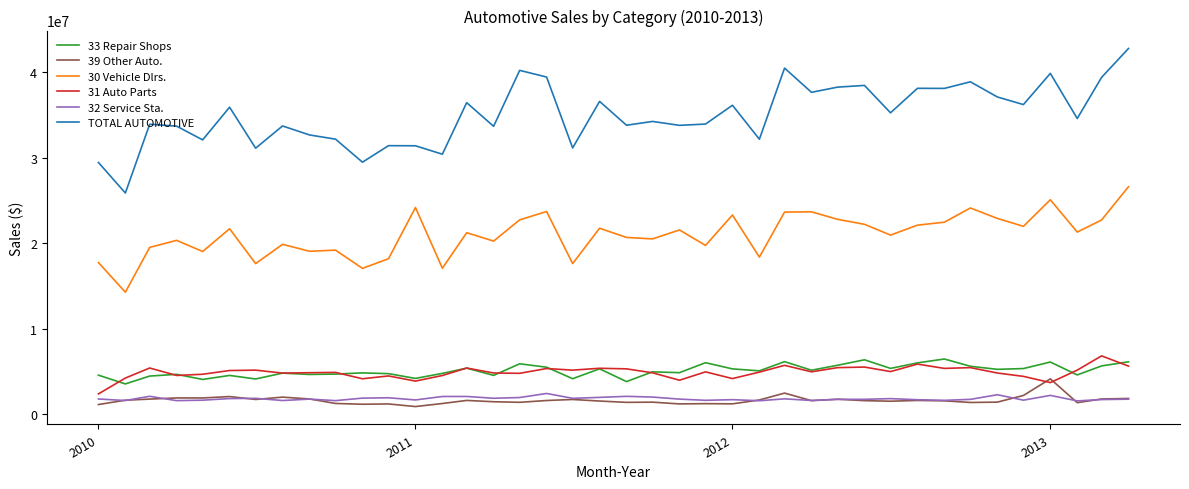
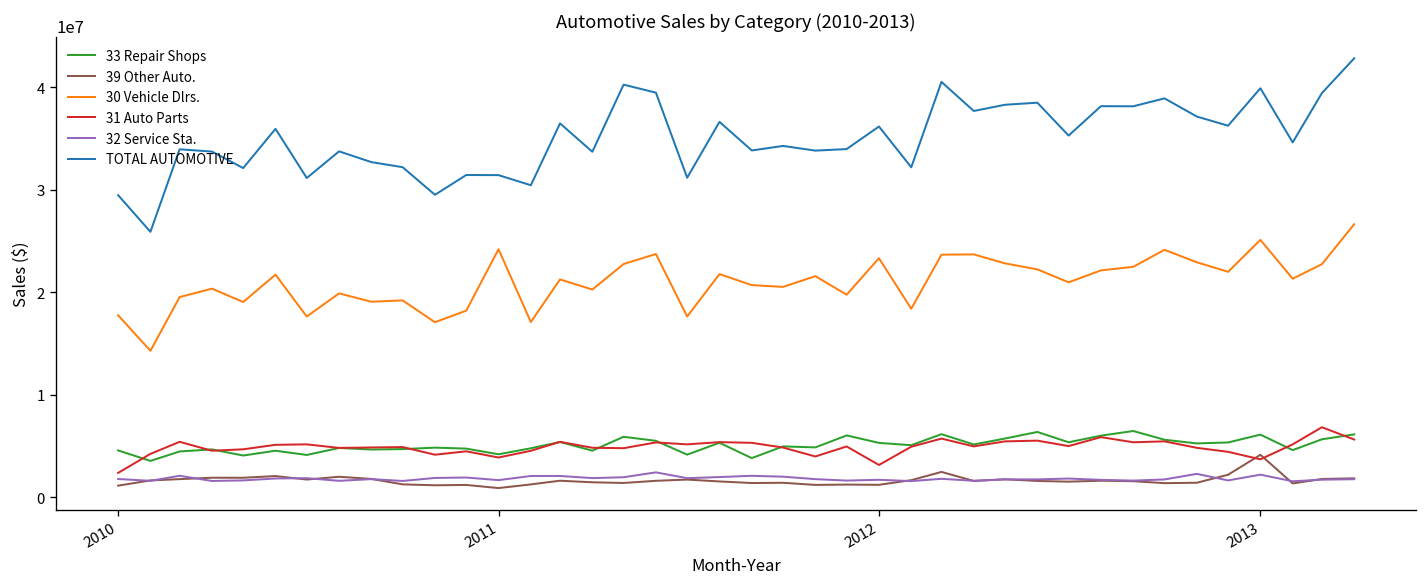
31 Auto Parts, 2012: 4000000 -> 3000000
